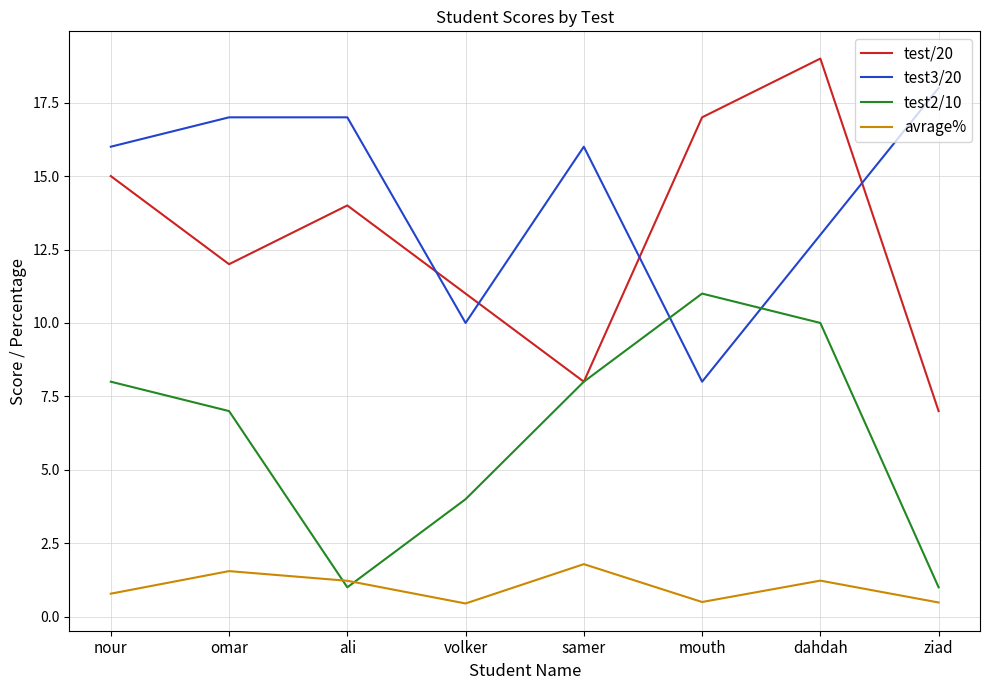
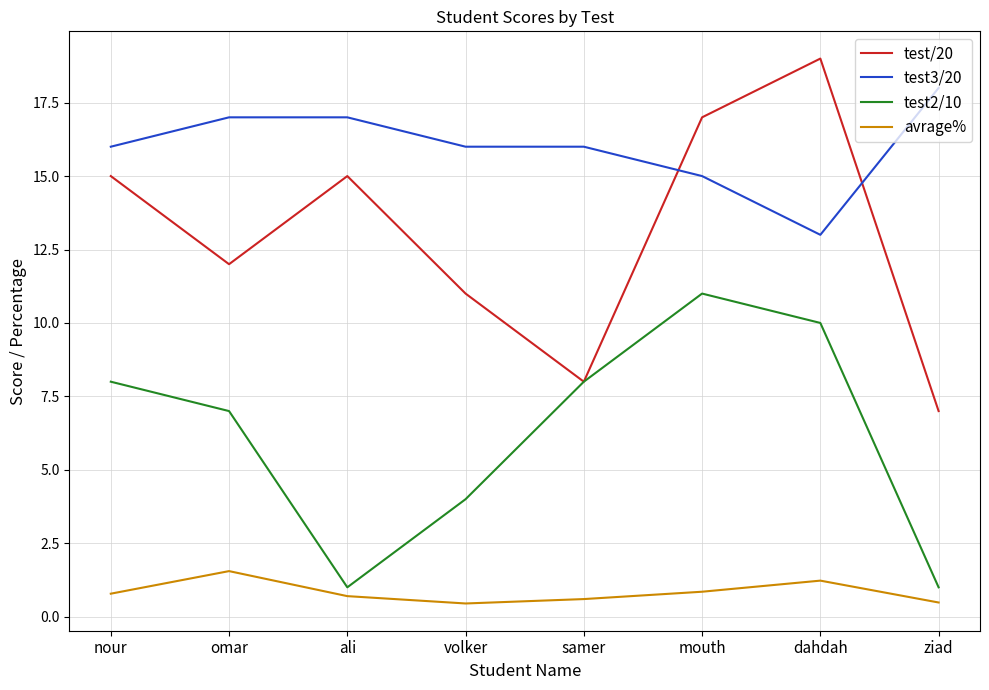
test/20, ali: 14 -> 15
avrage%, ali: 1.2 -> 0.7
test3/20, volker: 10 -> 16
avrage%, samer: 1.8 -> 0.6
test3/20, mouth: 8 -> 15
avrage%, mouth: 0.5 -> 0.9
